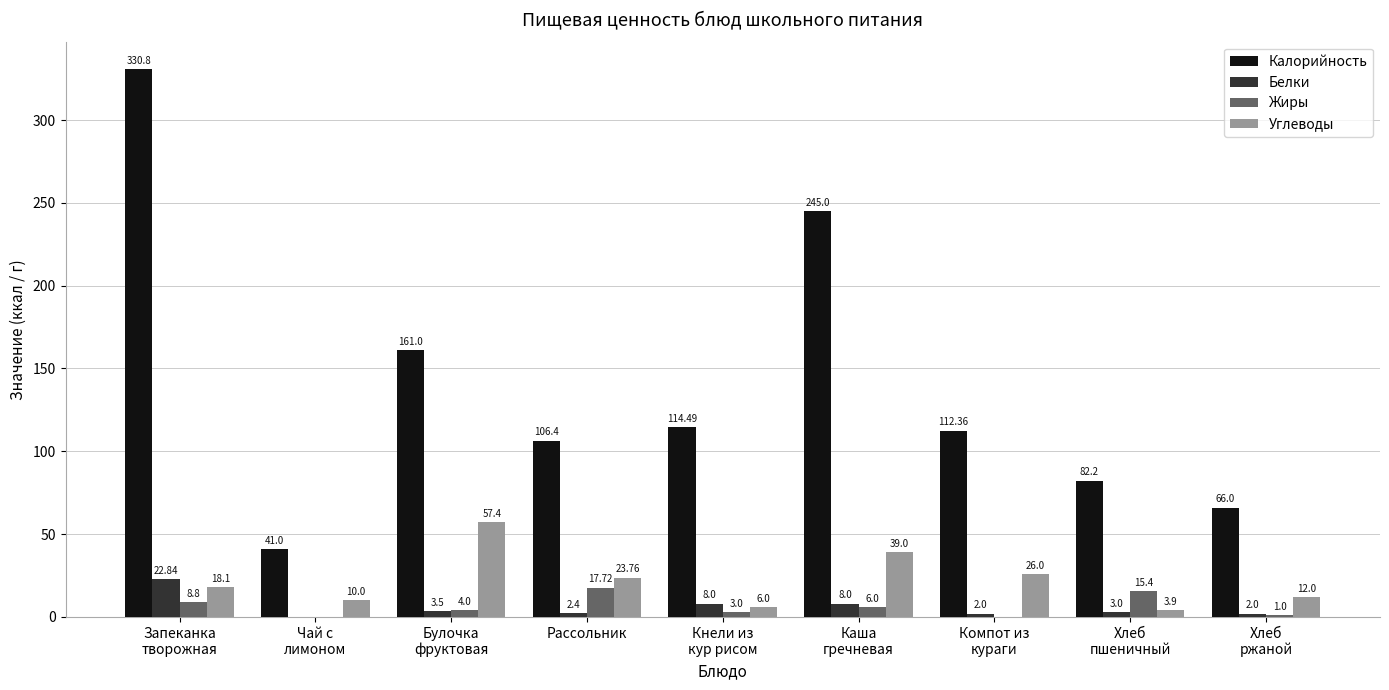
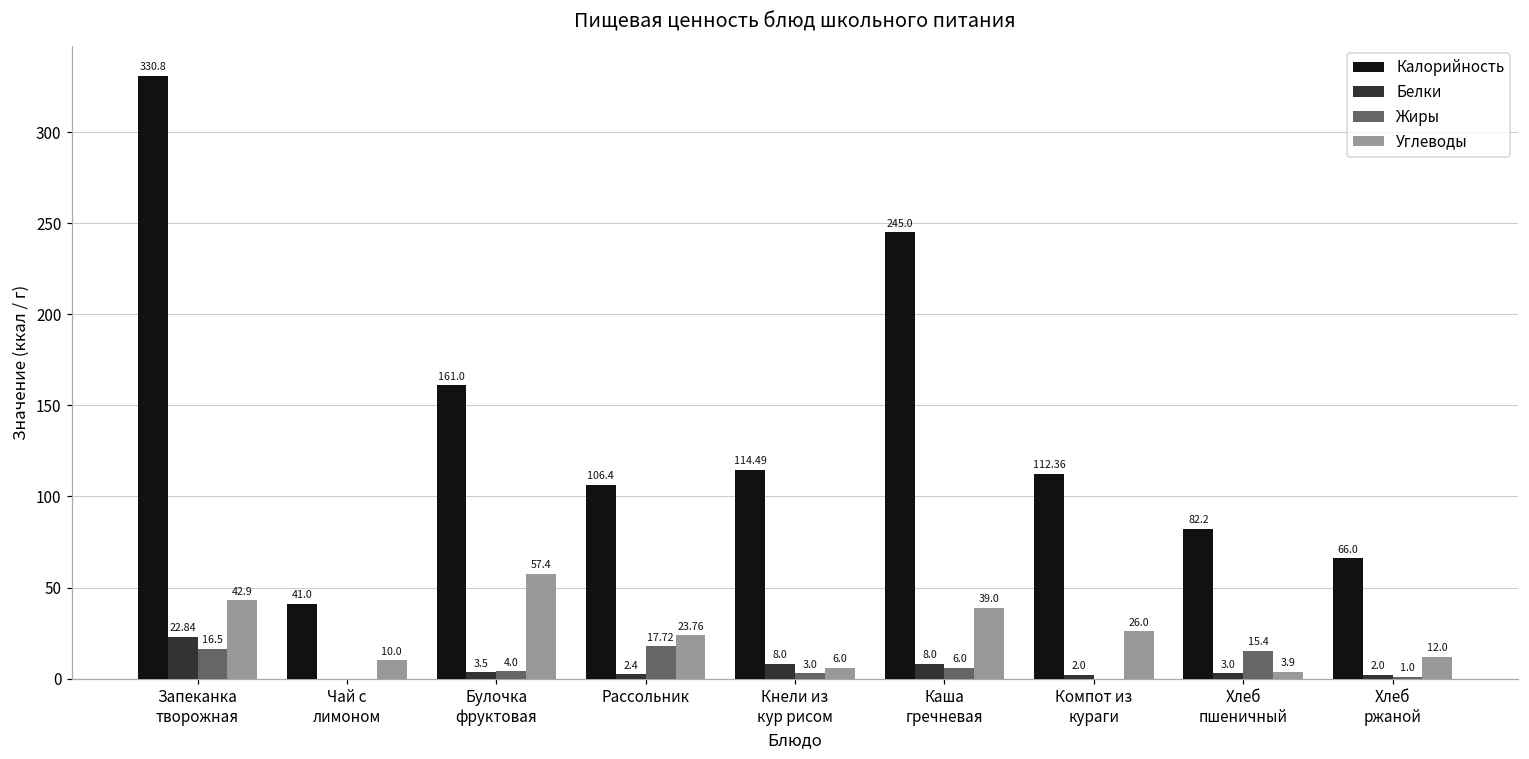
Жиры, Запеканка творожная: 8.8 -> 16.5
Углеводы, Запеканка творожная: 18.1 -> 42.9
